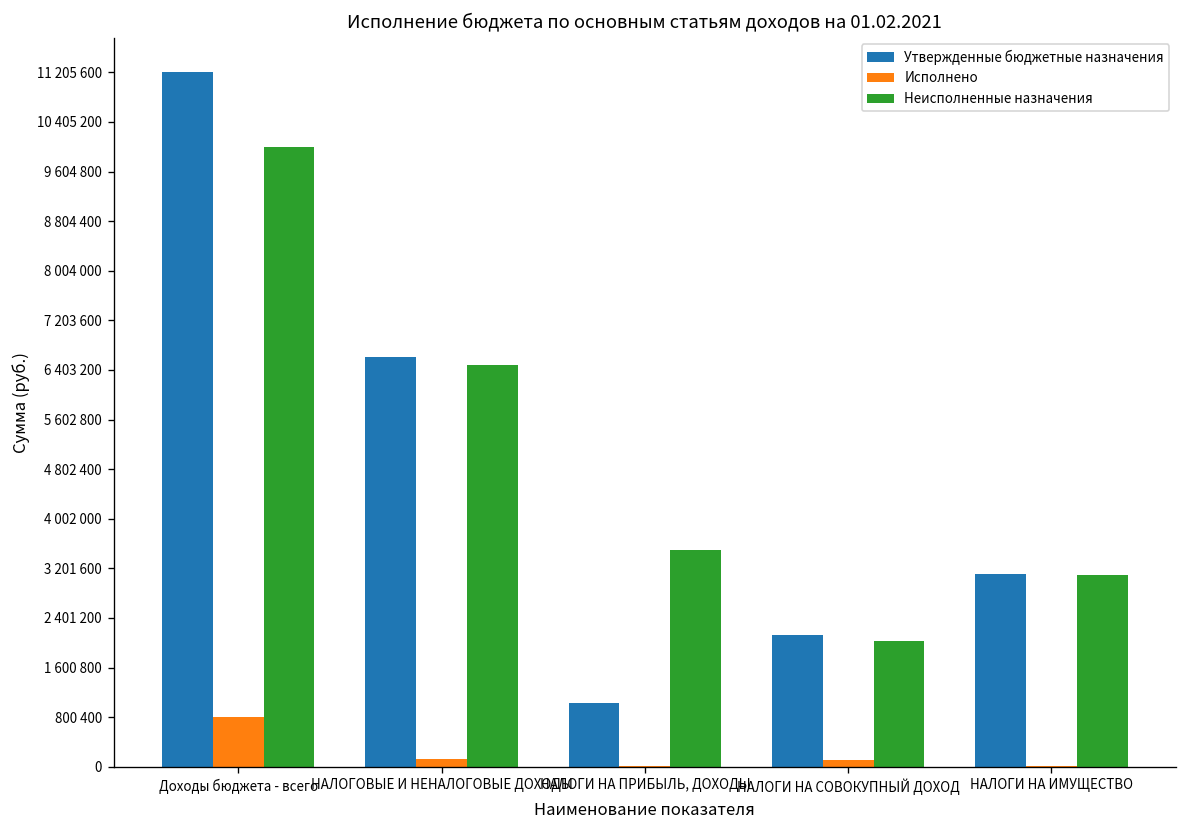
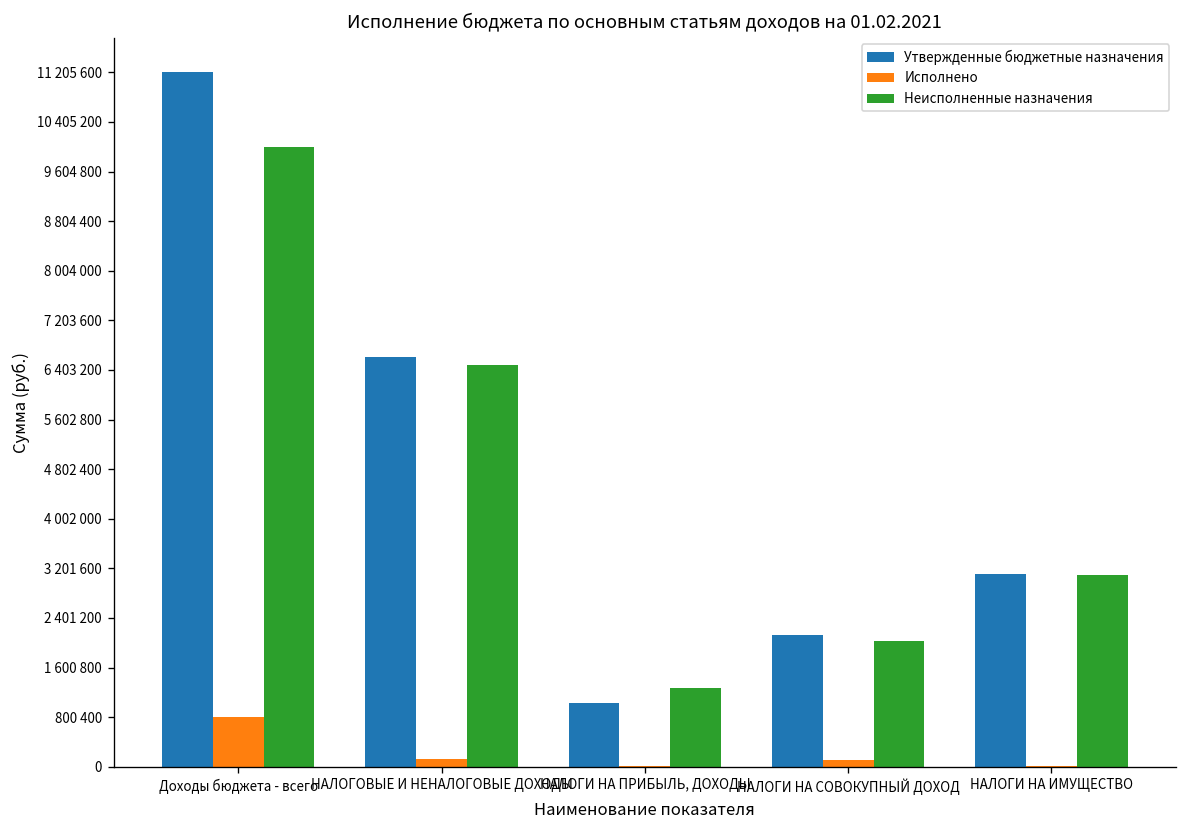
Неисполненные назначения, НАЛОГИ НА ПРИБЫЛЬ, ДОХОДЫ: 3500000 -> 1300000
